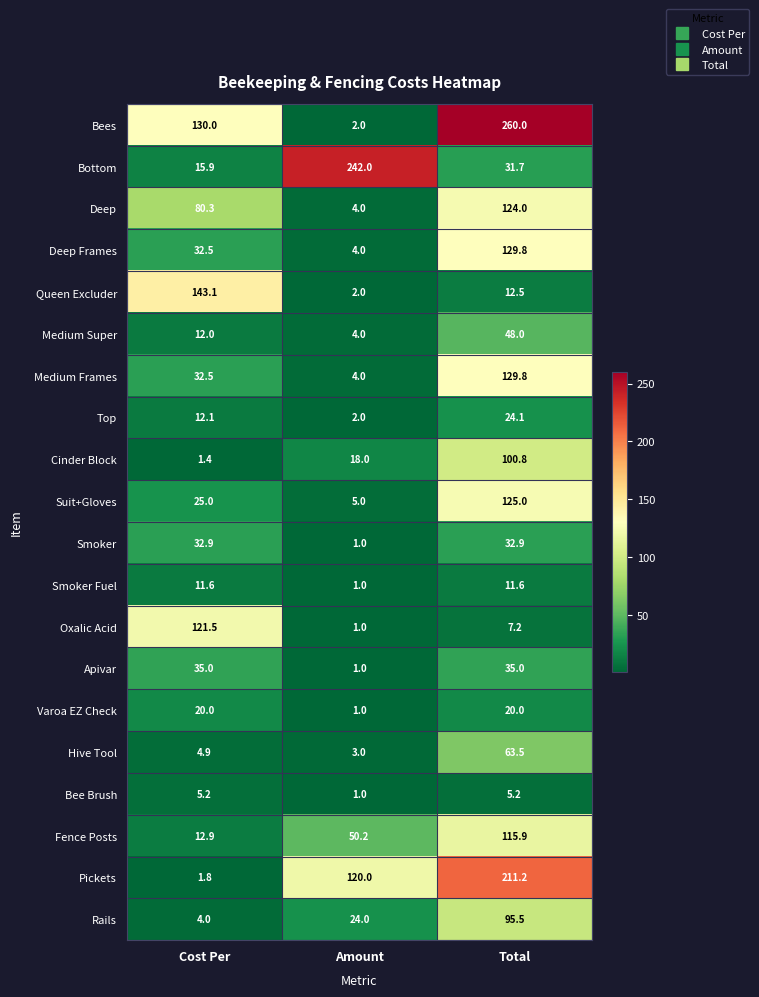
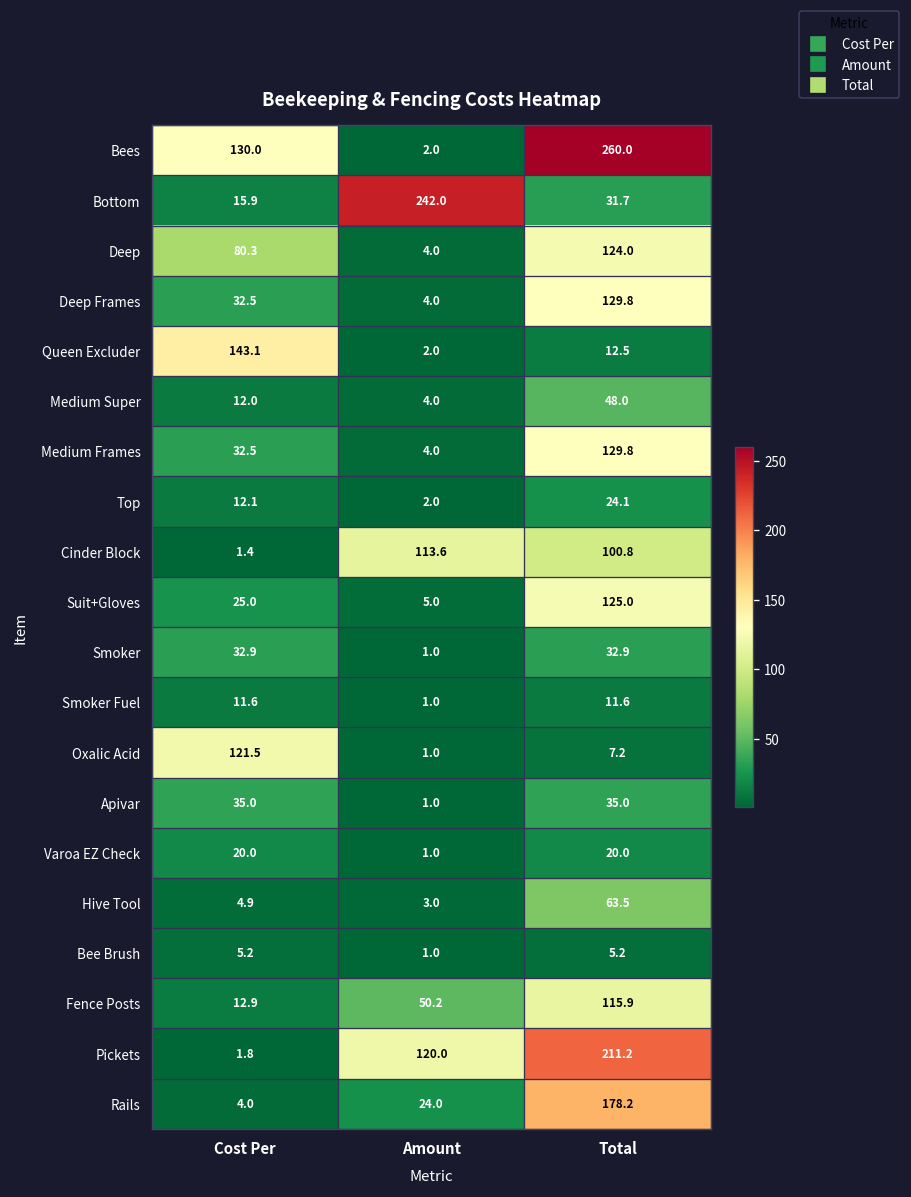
Cinder Block, Amount: 18.0 -> 113.6
Rails, Total: 95.5 -> 178.2
